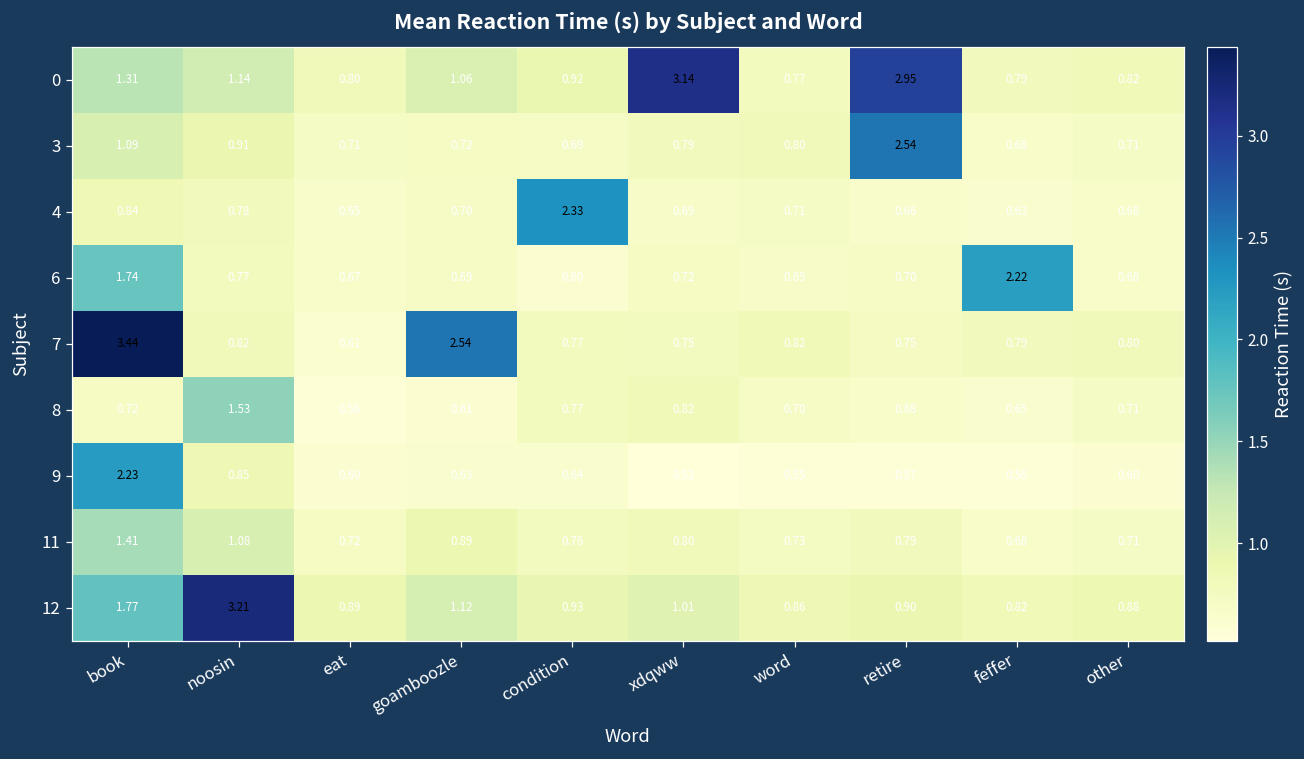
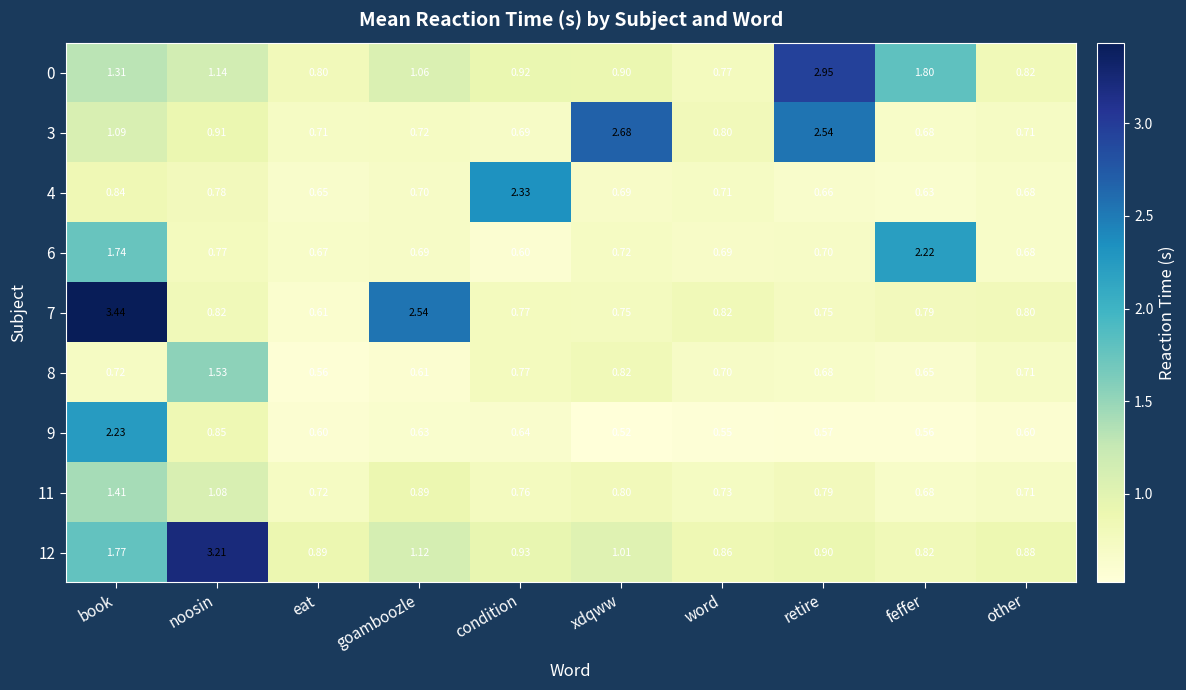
0, xdqww: 3.14 -> 0.90
0, feffer: 0.79 -> 1.80
3, xdqww: 0.79 -> 2.68
